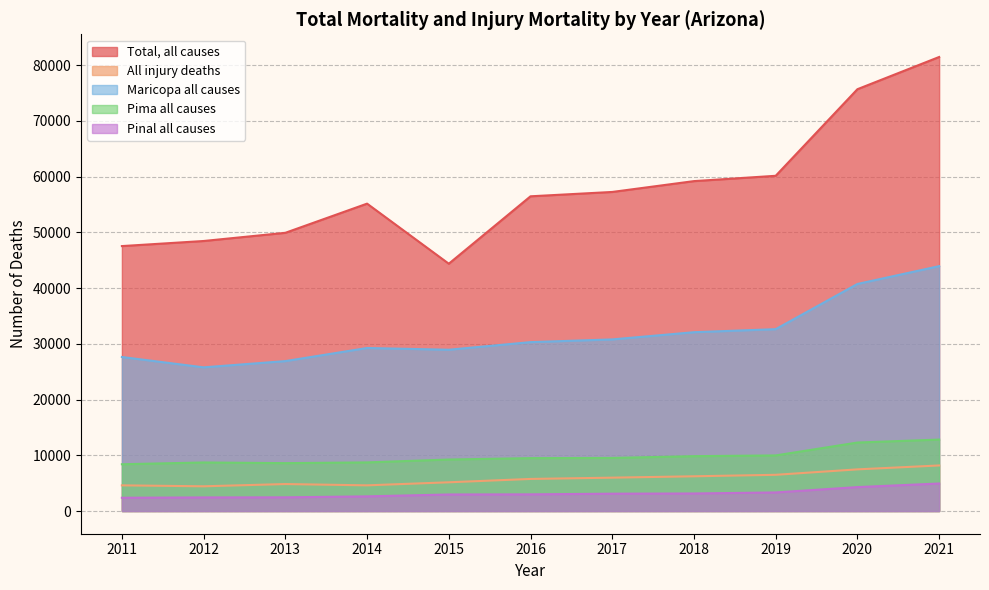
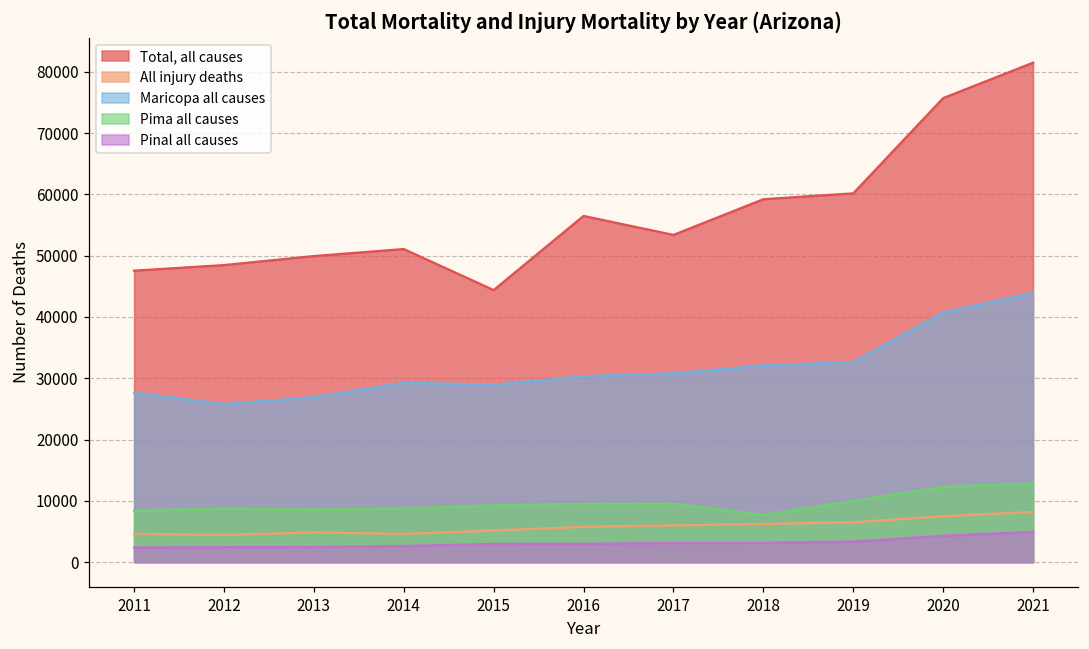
Total, all causes, 2014: 55000 -> 51000
Total, all causes, 2017: 57000 -> 53000
Pima all causes, 2018: 10000 -> 8000
